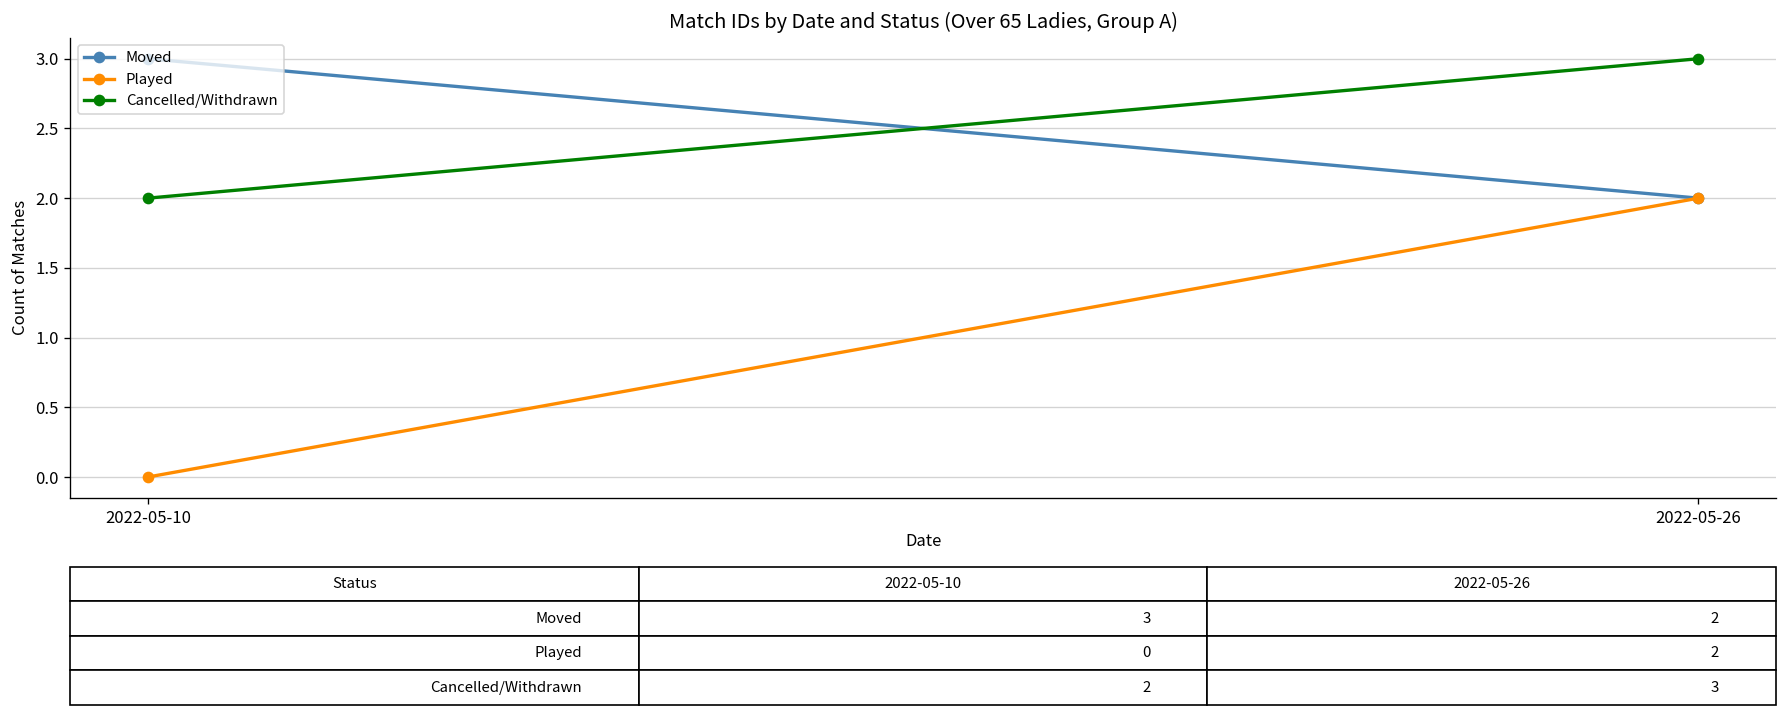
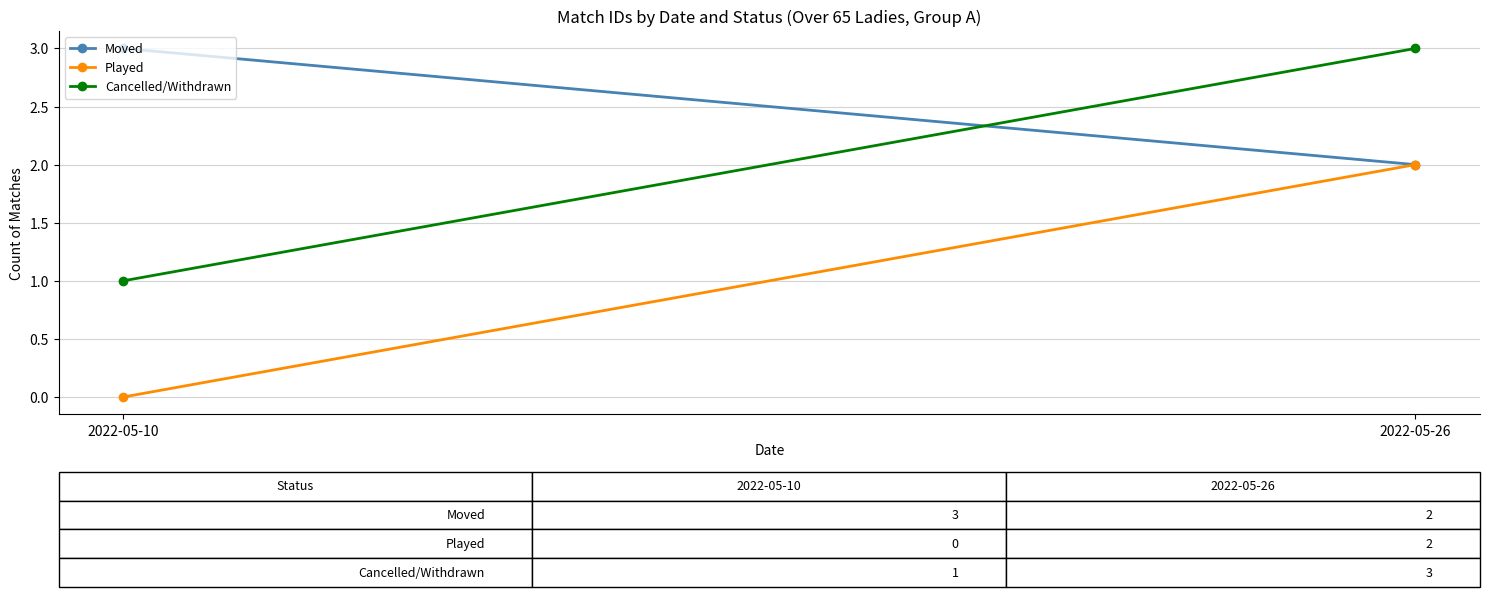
Cancelled/Withdrawn, 2022-05-10: 2 -> 1
